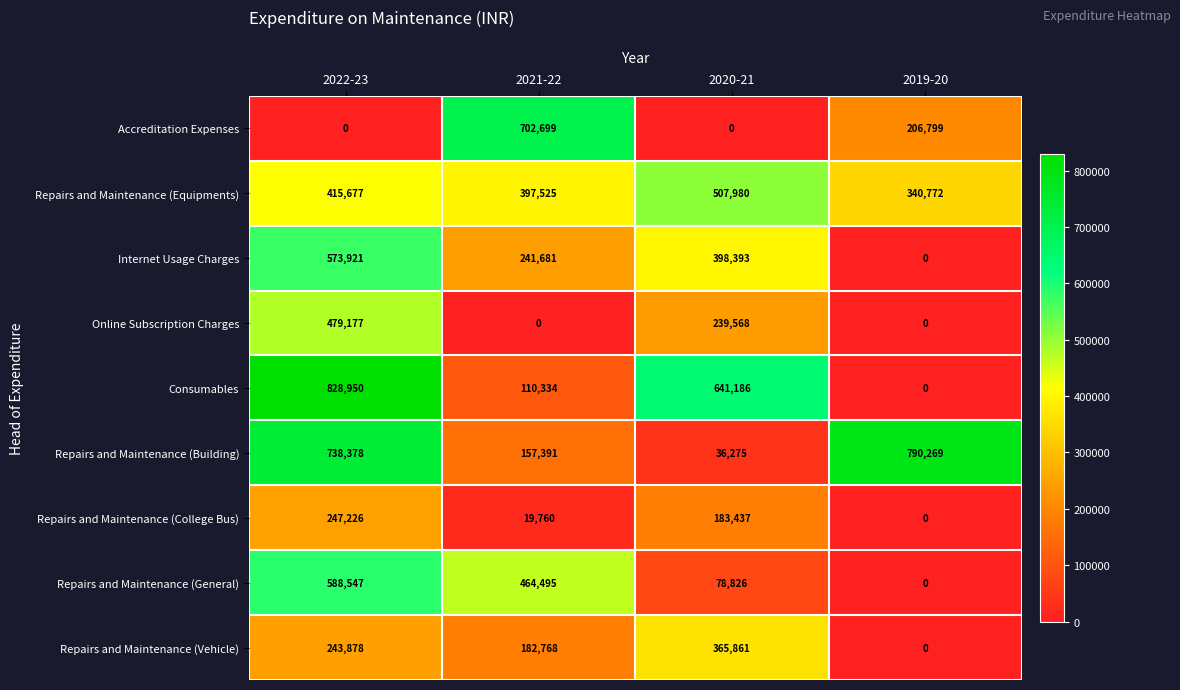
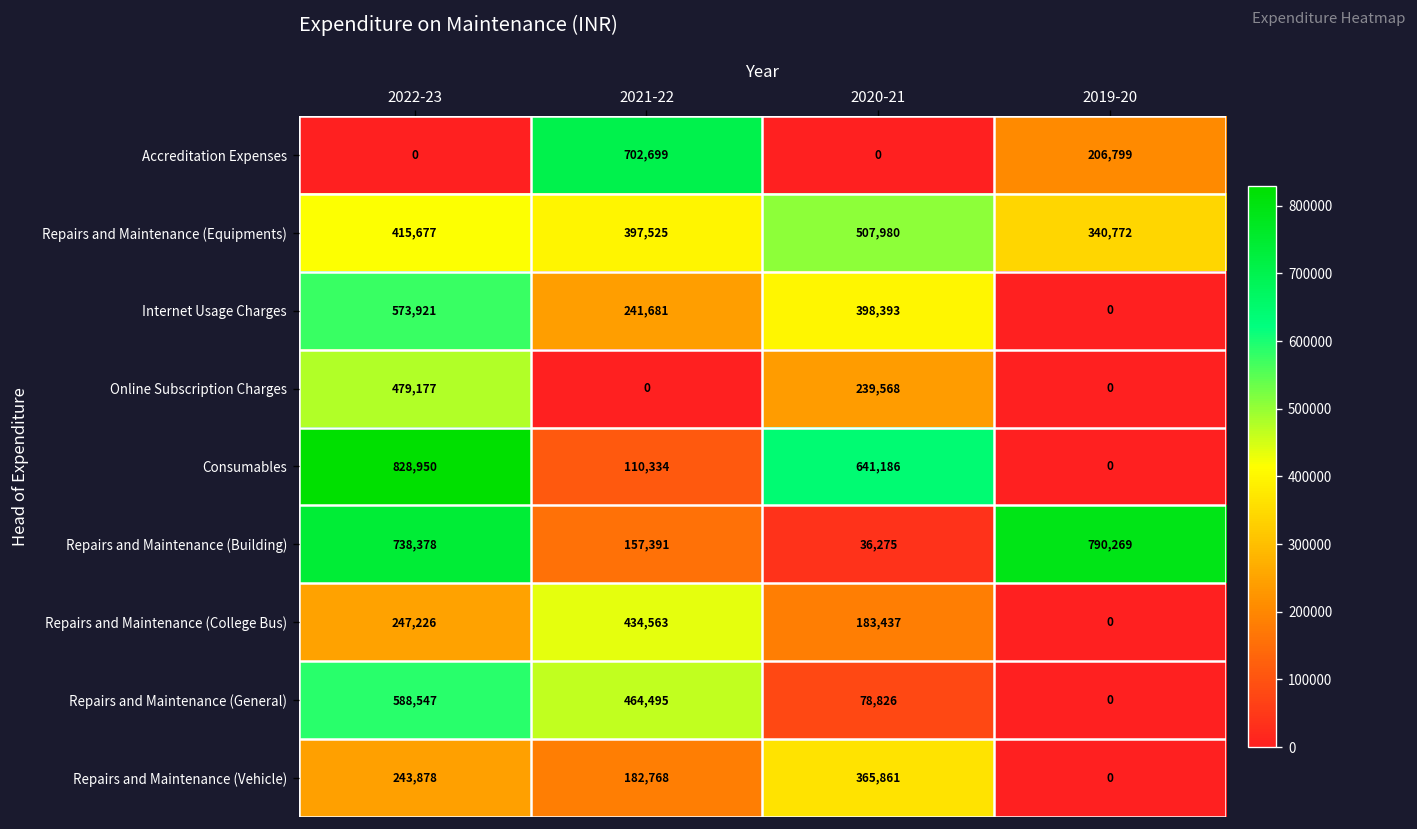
Repairs and Maintenance (College Bus), 2021-22: 19,760 -> 434,563
